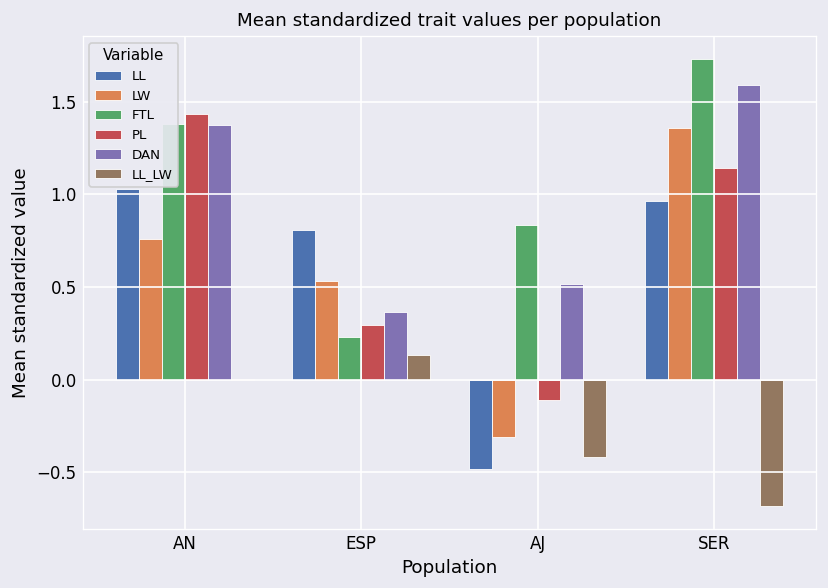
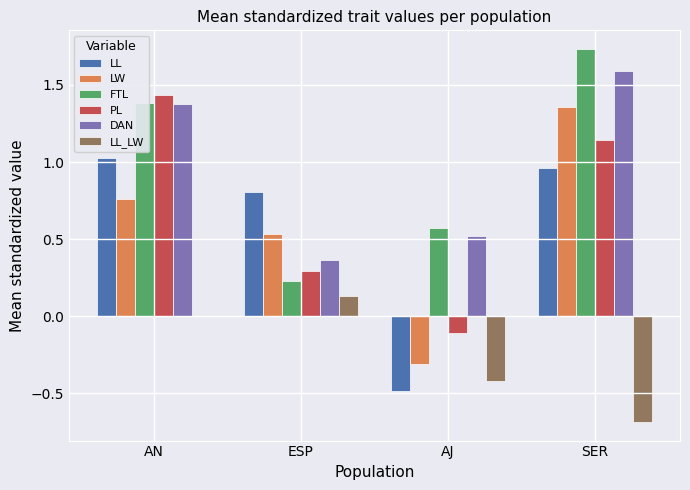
FTL, AJ: 0.83 -> 0.57
